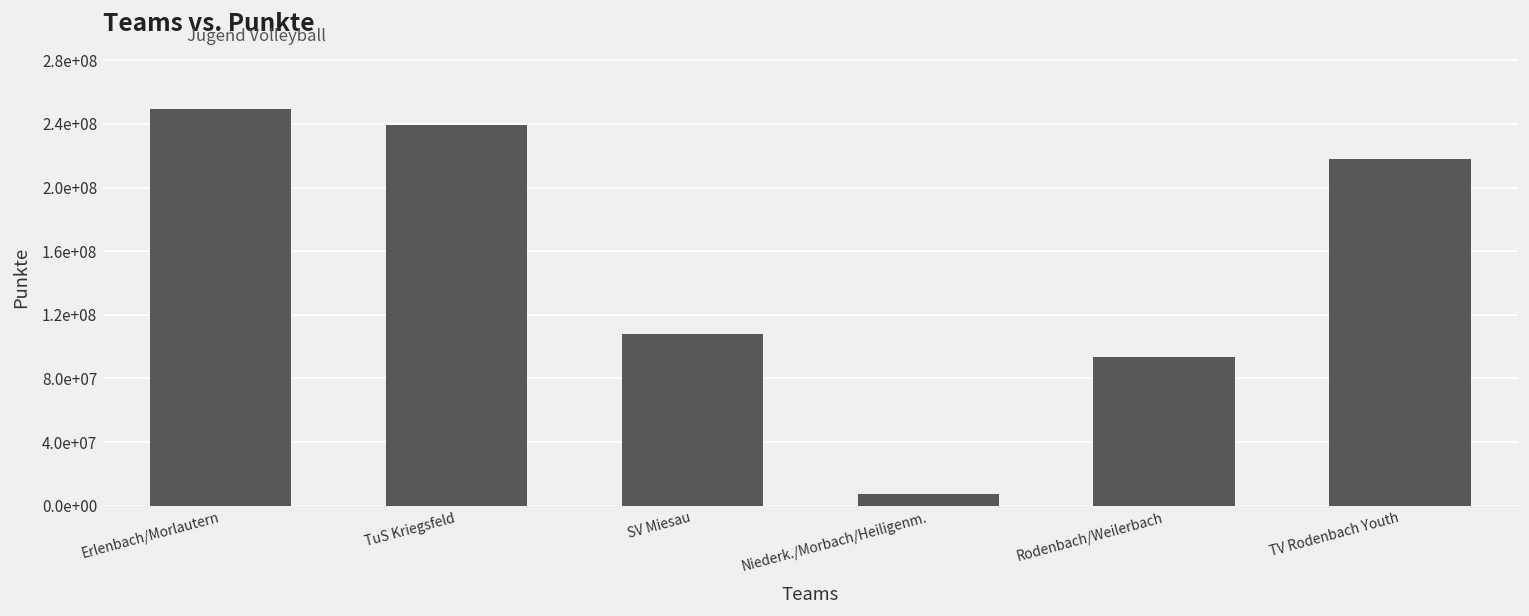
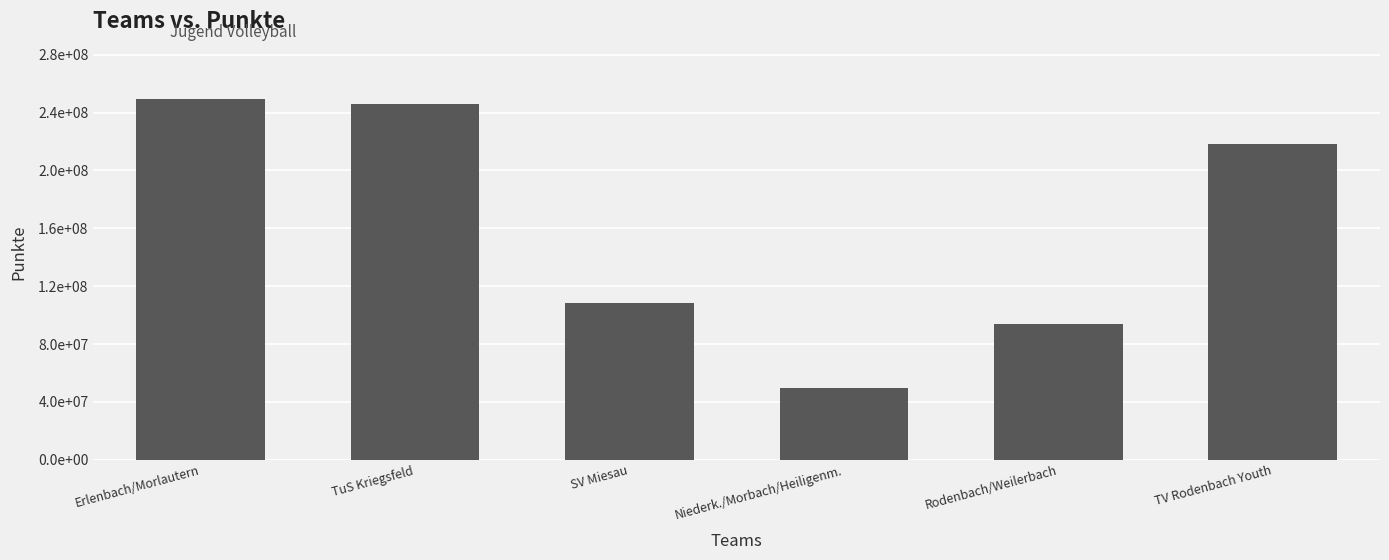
TuS Kriegsfeld: 239000000 -> 246000000
Niederk./Morbach/Heiligenm.: 7000000 -> 50000000
